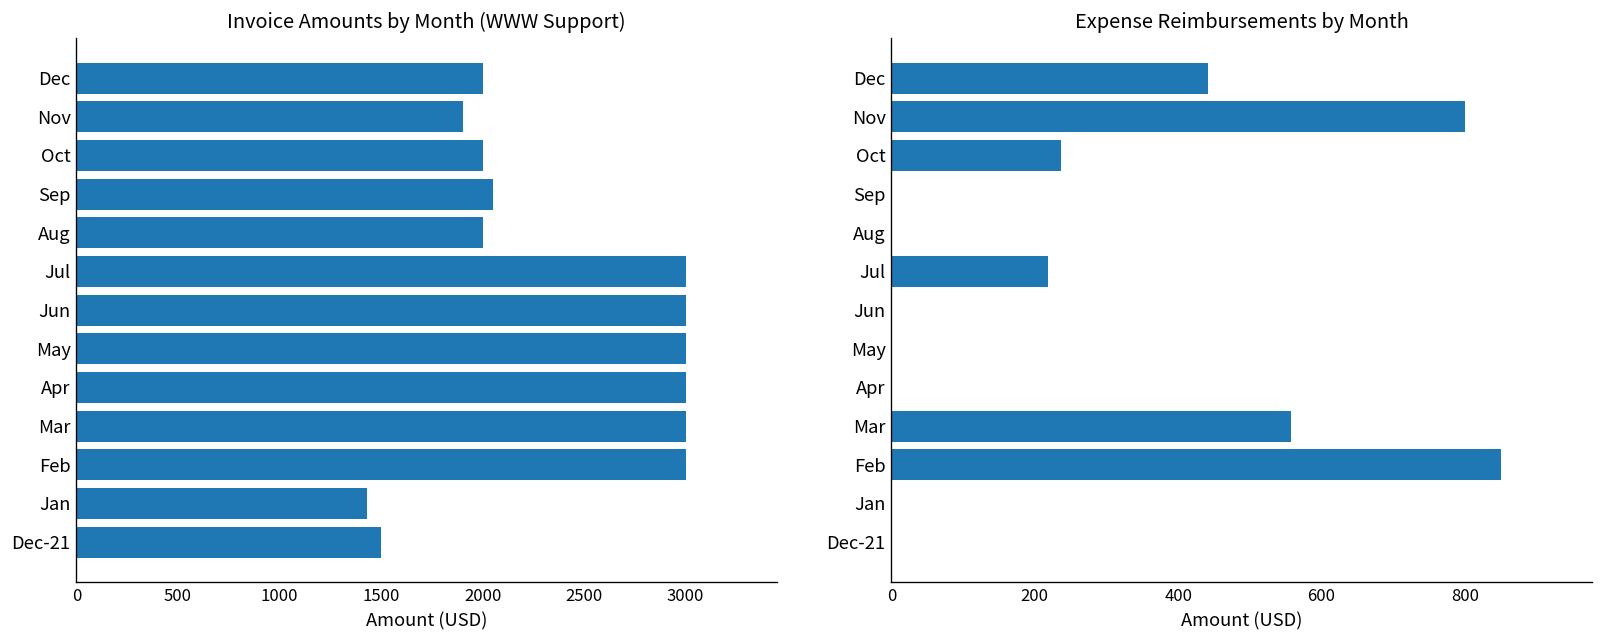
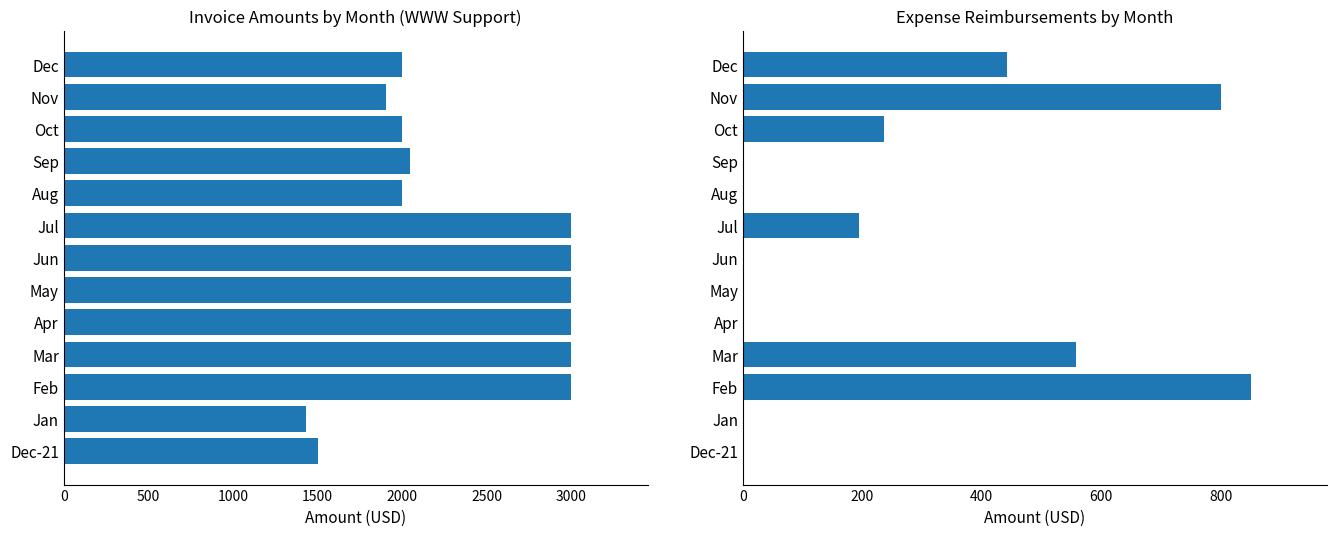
Expense Reimbursements by Month, Jul: 220 -> 190
